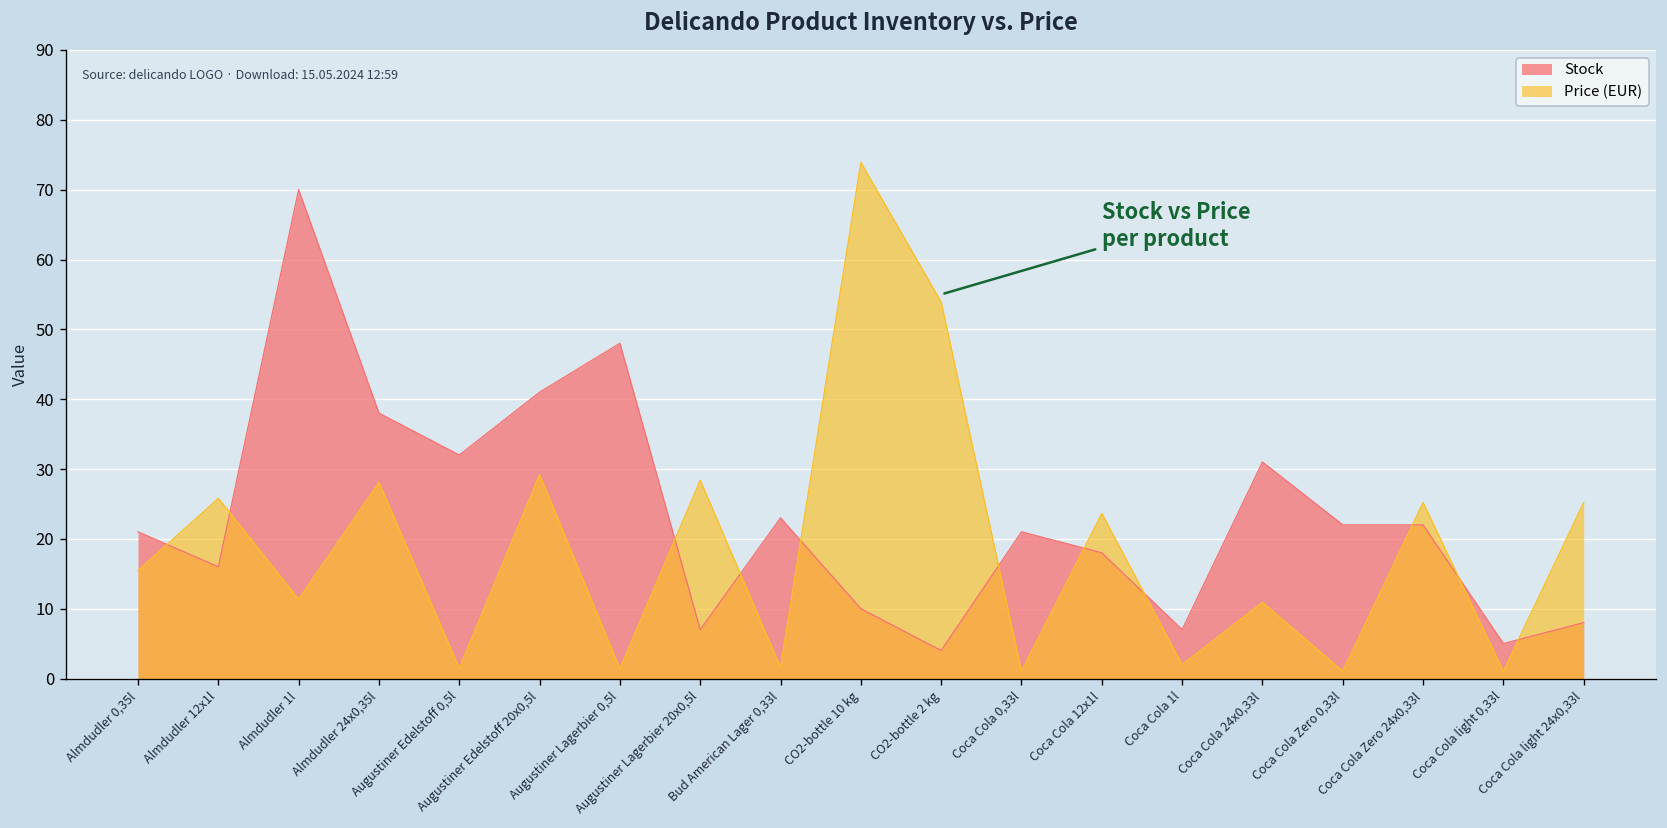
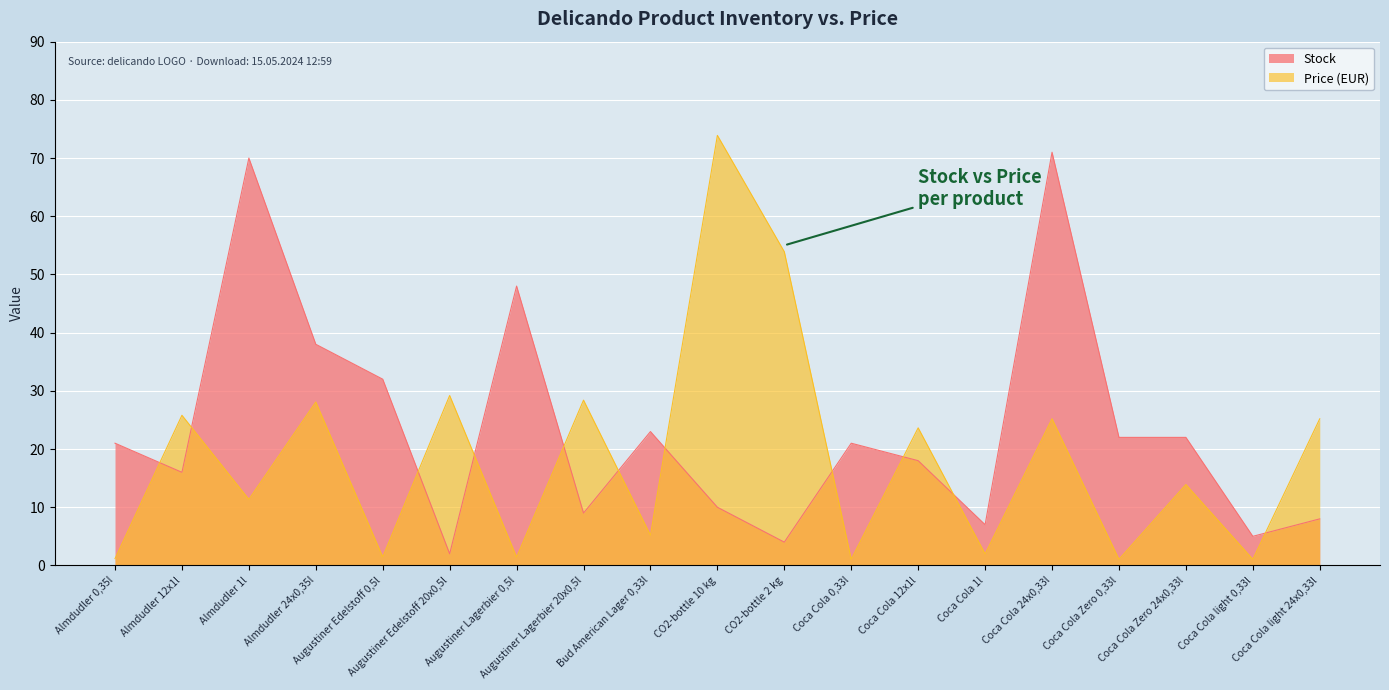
Price (EUR), Almdudler 0,35l: 15 -> 1
Stock, Augustiner Edelstoff 20x0,5l: 41 -> 2
Stock, Augustiner Lagerbier 20x0,5l: 7 -> 9
Price (EUR), Bud American Lager 0,33l: 2 -> 5
Stock, Coca Cola 24x0,33l: 31 -> 71
Price (EUR), Coca Cola 24x0,33l: 11 -> 25
Price (EUR), Coca Cola Zero 24x0,33l: 25 -> 14
